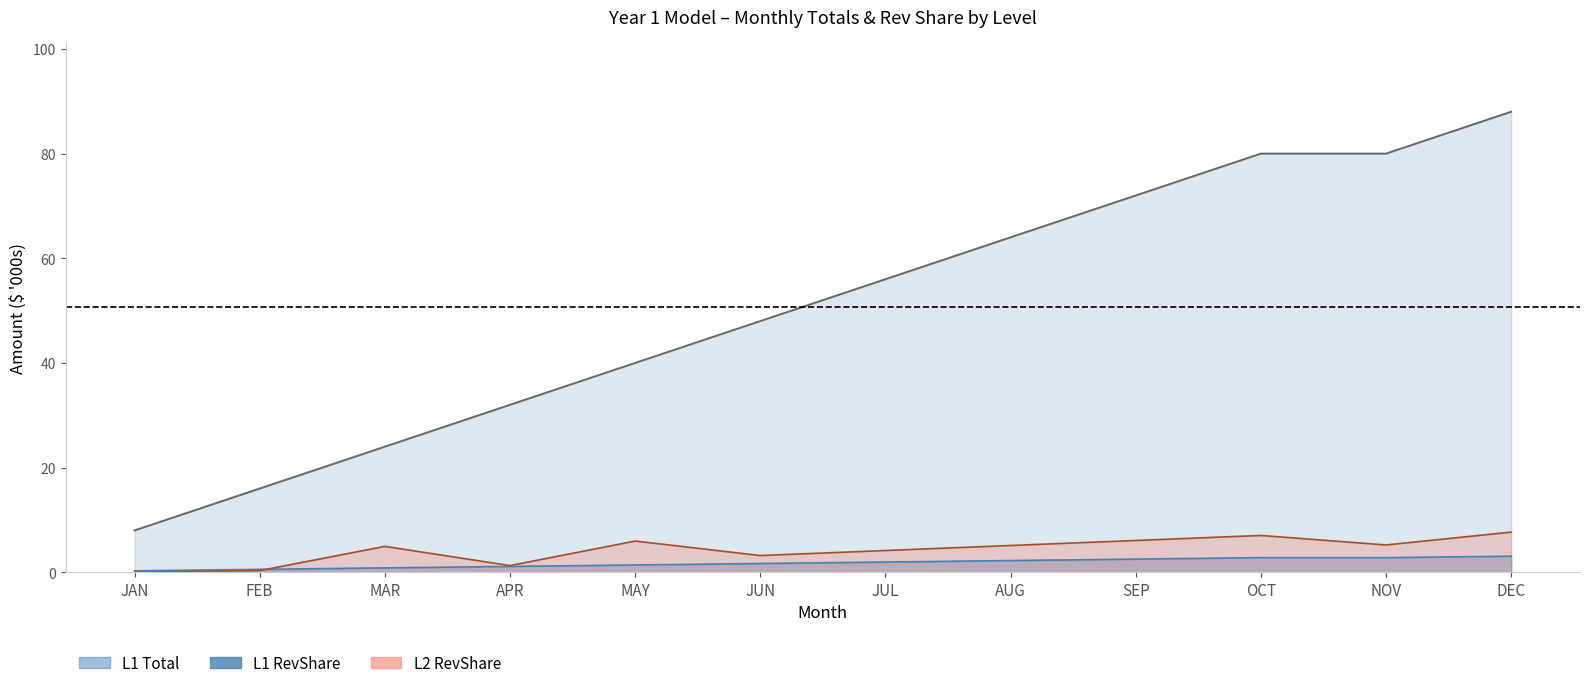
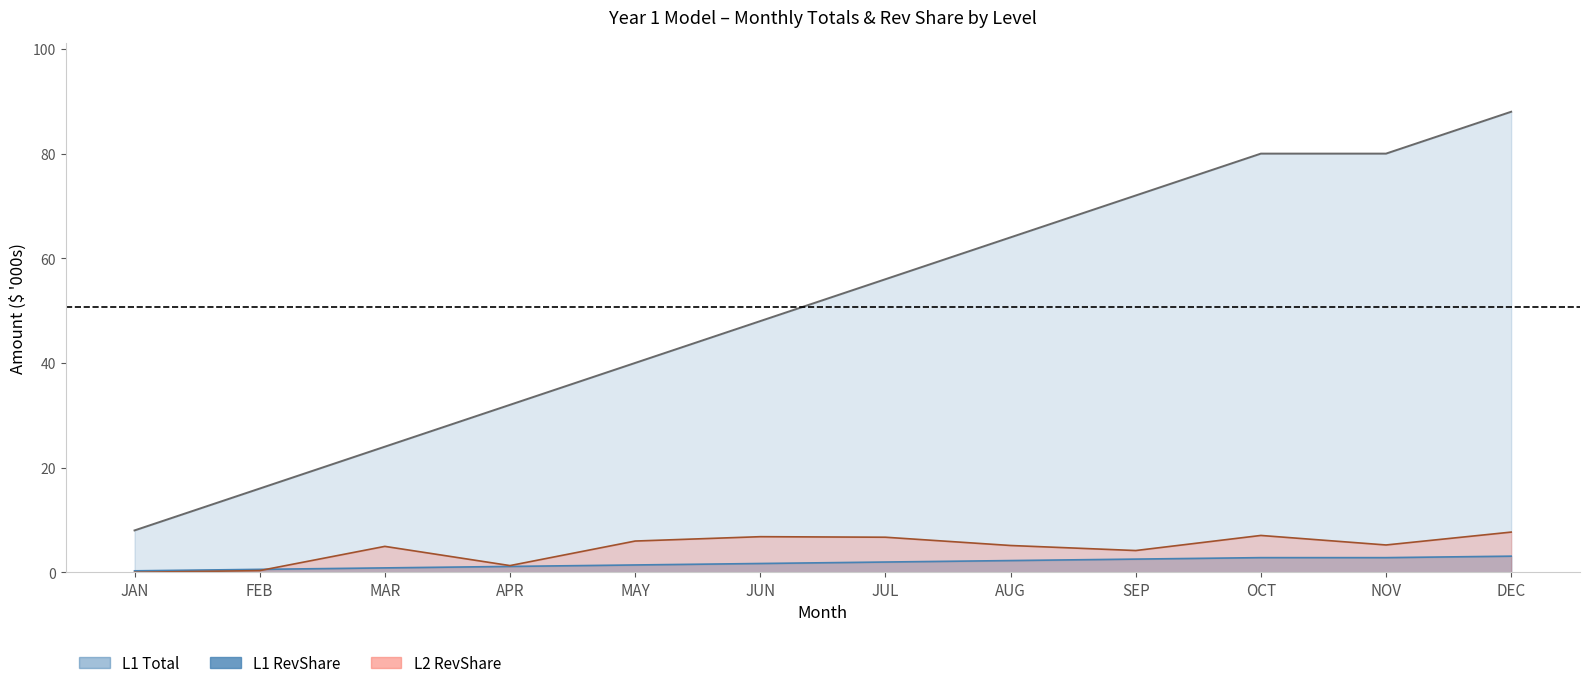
L2 RevShare, JUN: 3 -> 7
L2 RevShare, JUL: 4 -> 7
L2 RevShare, SEP: 6 -> 4
